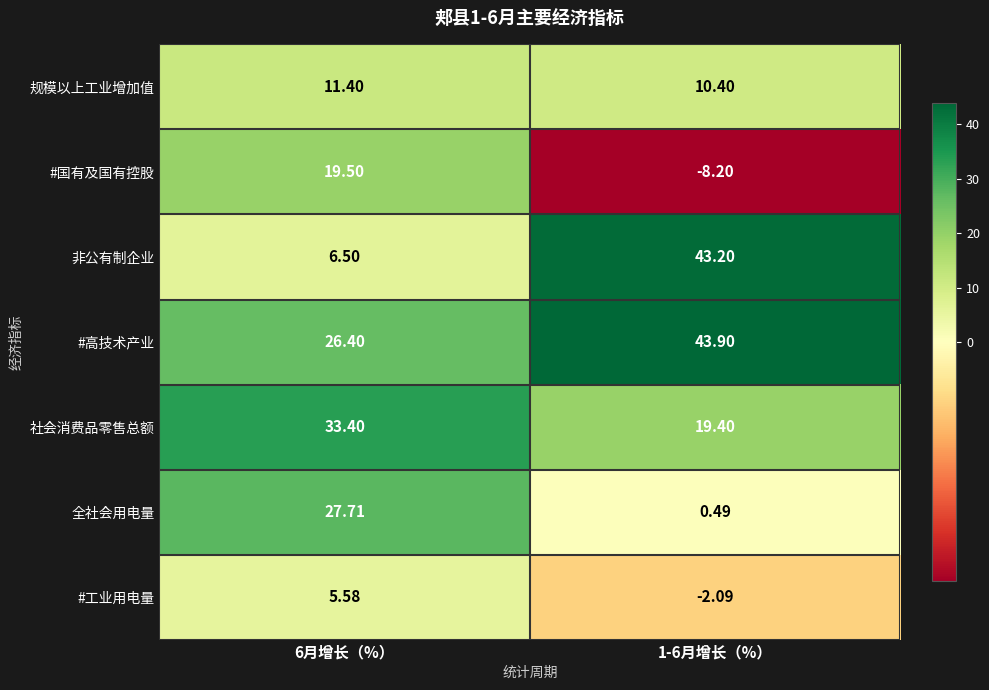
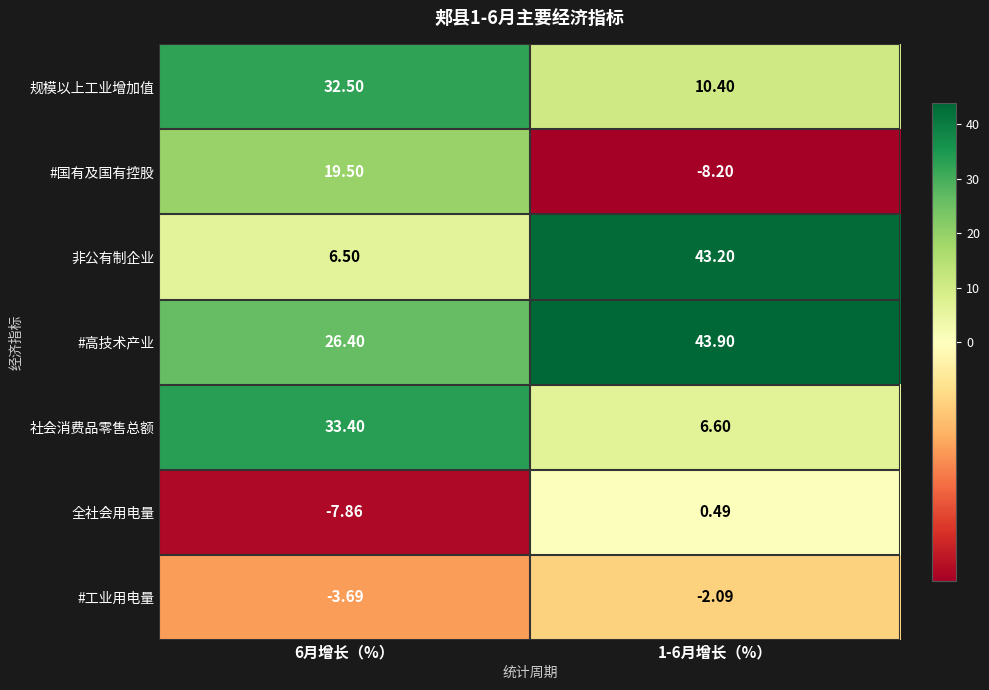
规模以上工业增加值, 6月增长（%）: 11.40 -> 32.50
社会消费品零售总额, 1-6月增长（%）: 19.40 -> 6.60
全社会用电量, 6月增长（%）: 27.71 -> -7.86
#工业用电量, 6月增长（%）: 5.58 -> -3.69
